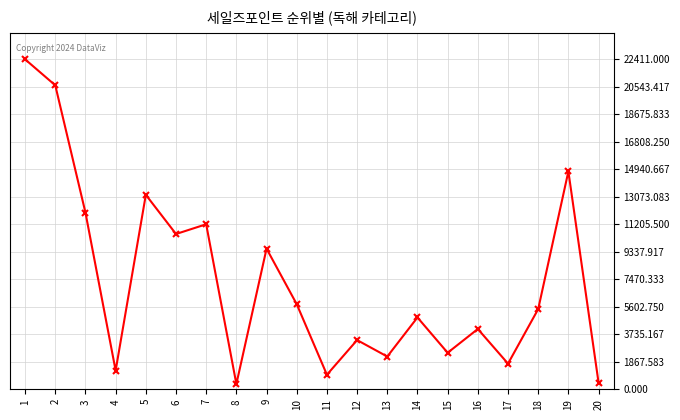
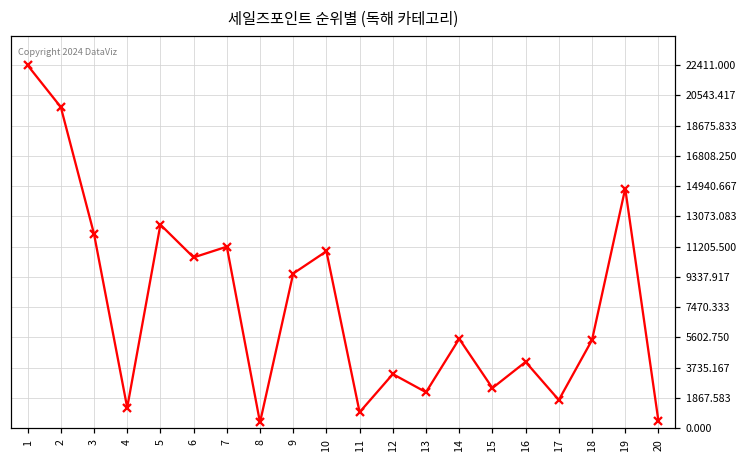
2: 20600 -> 19800
5: 13200 -> 12600
10: 5800 -> 10900
14: 4900 -> 5500
